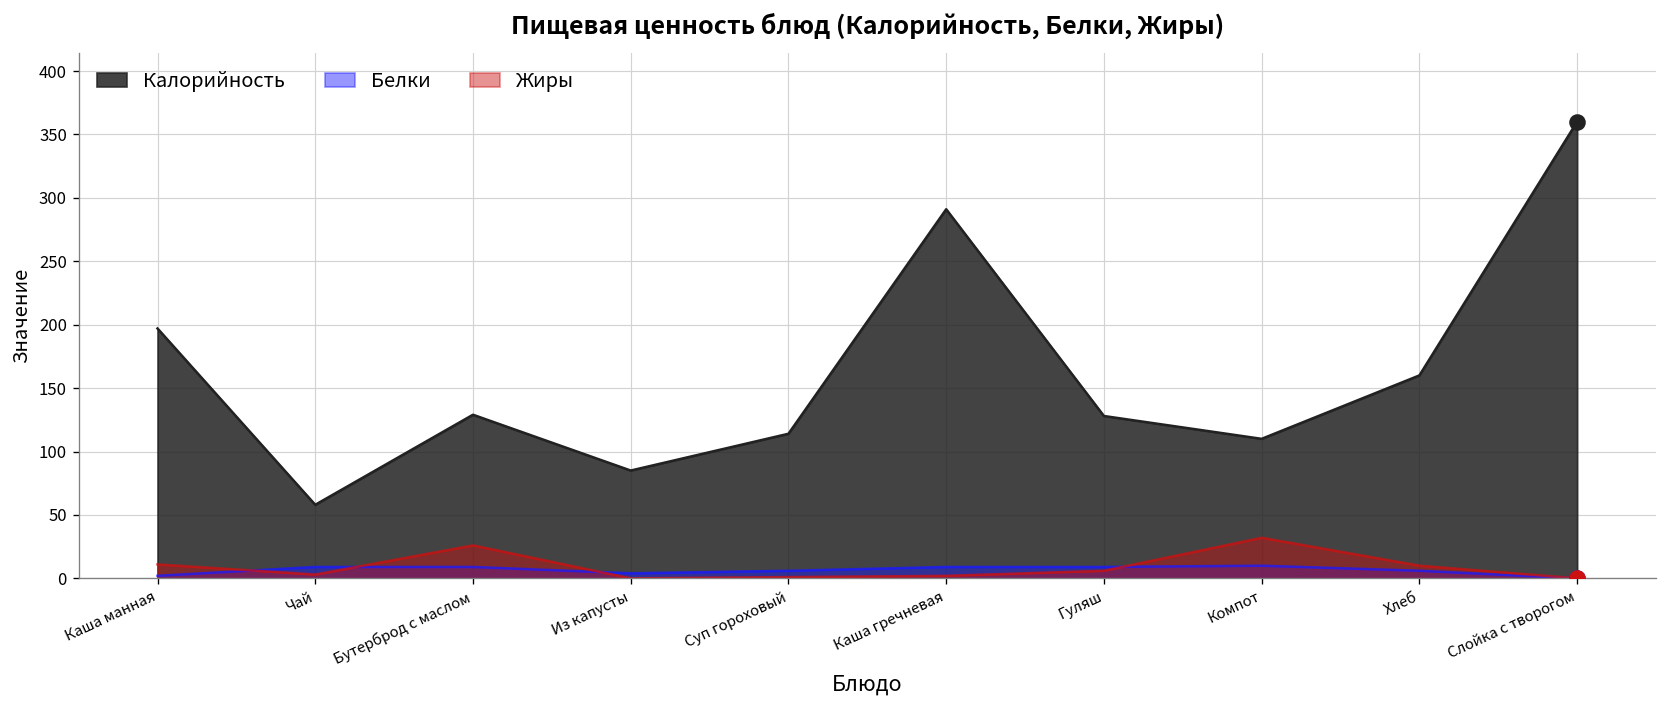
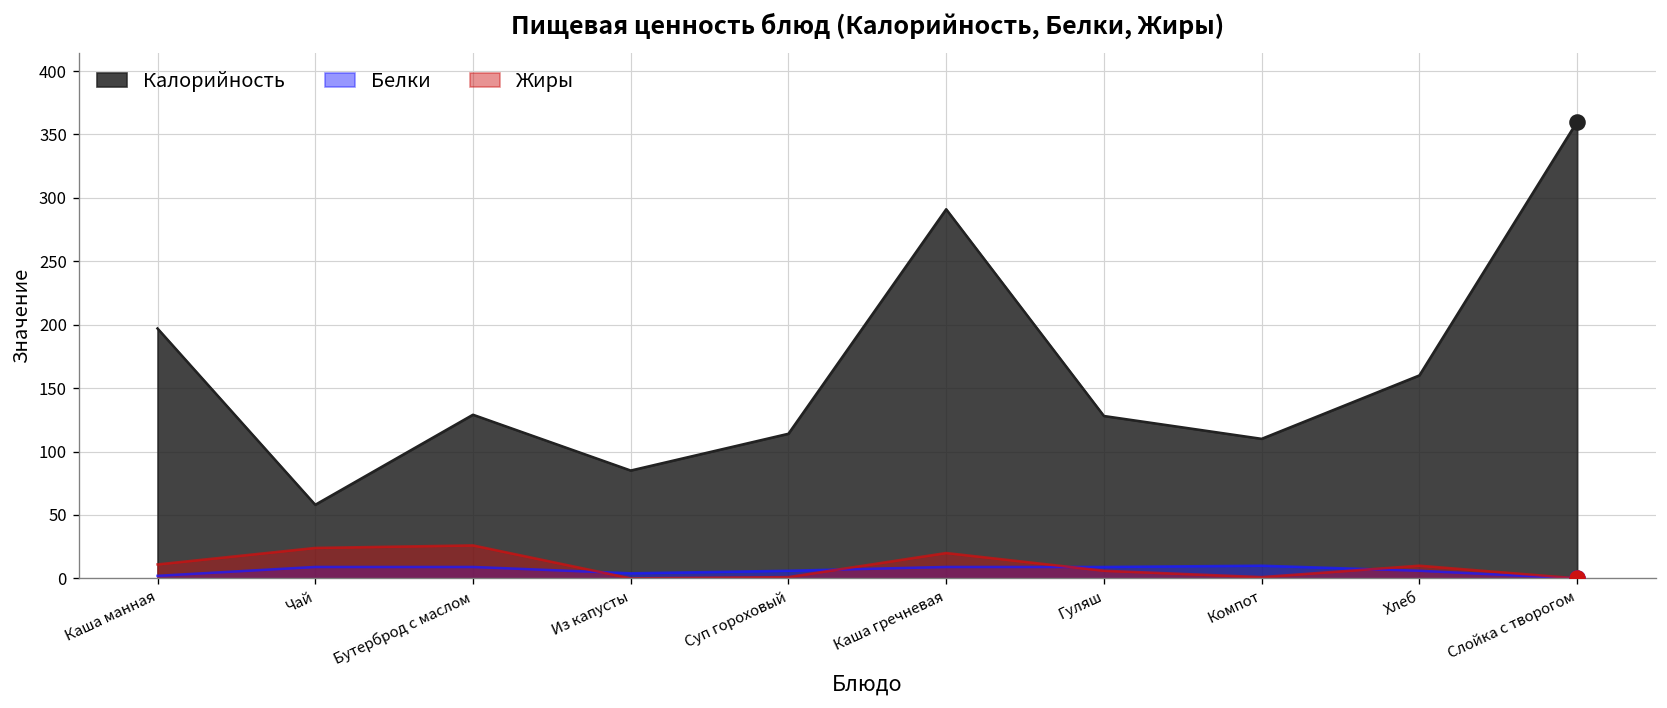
Жиры, Чай: 3 -> 24
Жиры, Каша гречневая: 2 -> 20
Жиры, Компот: 32 -> 1
